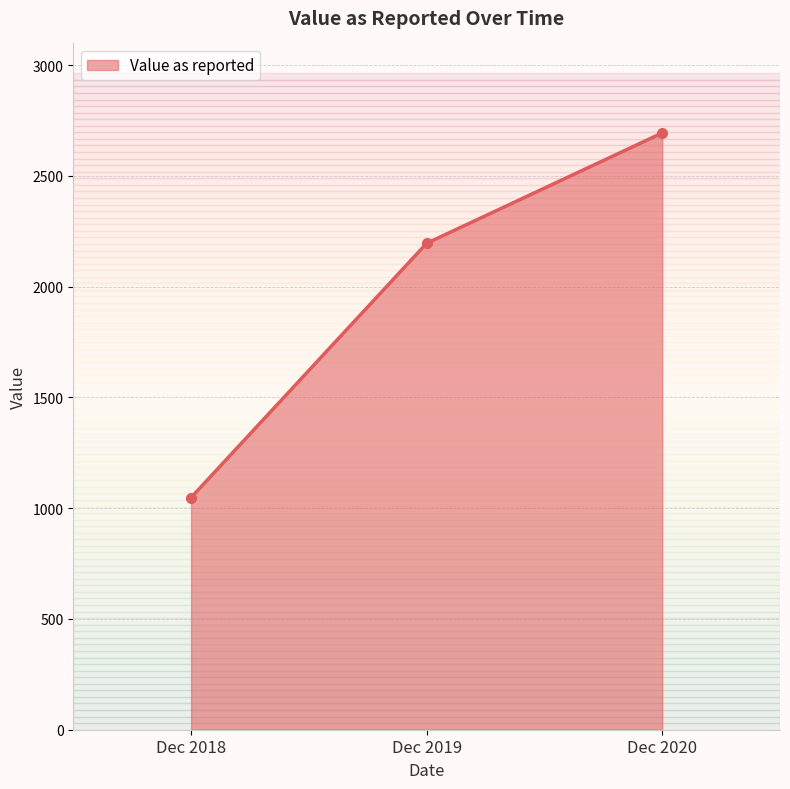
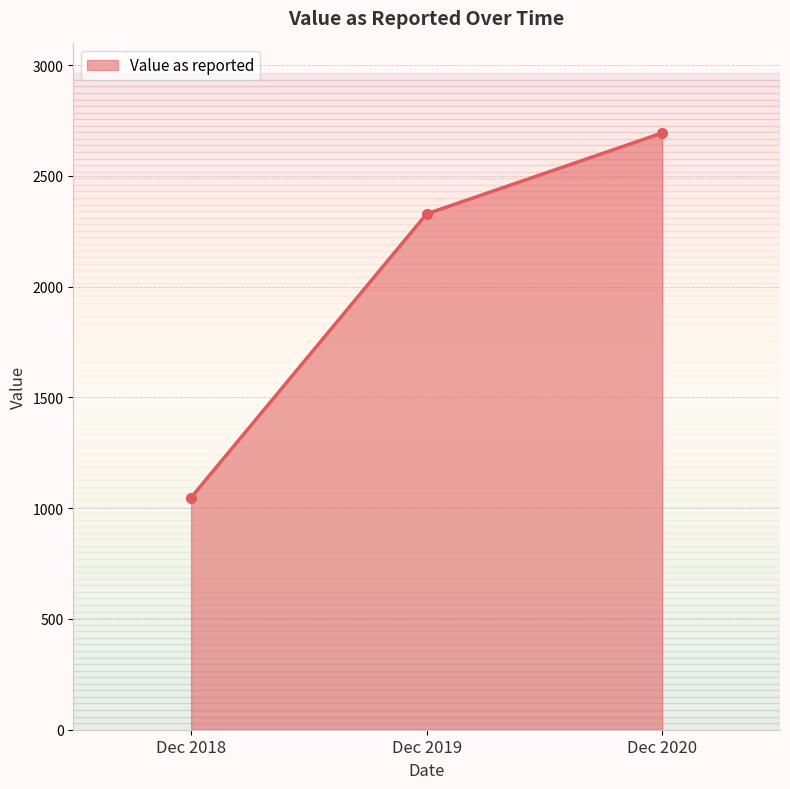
Dec 2019: 2200 -> 2330
